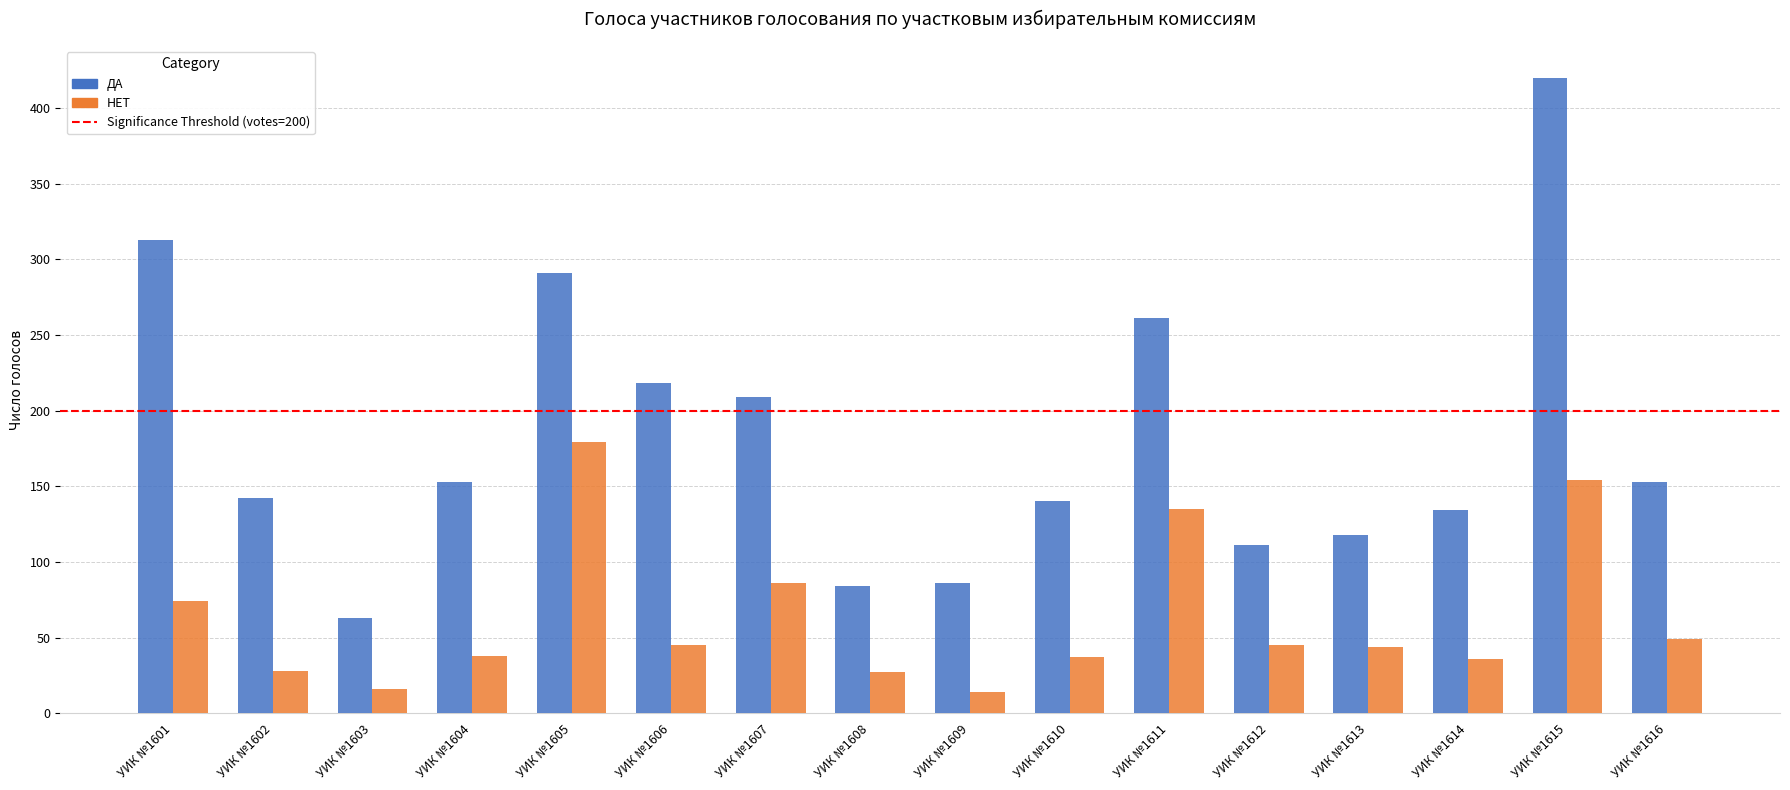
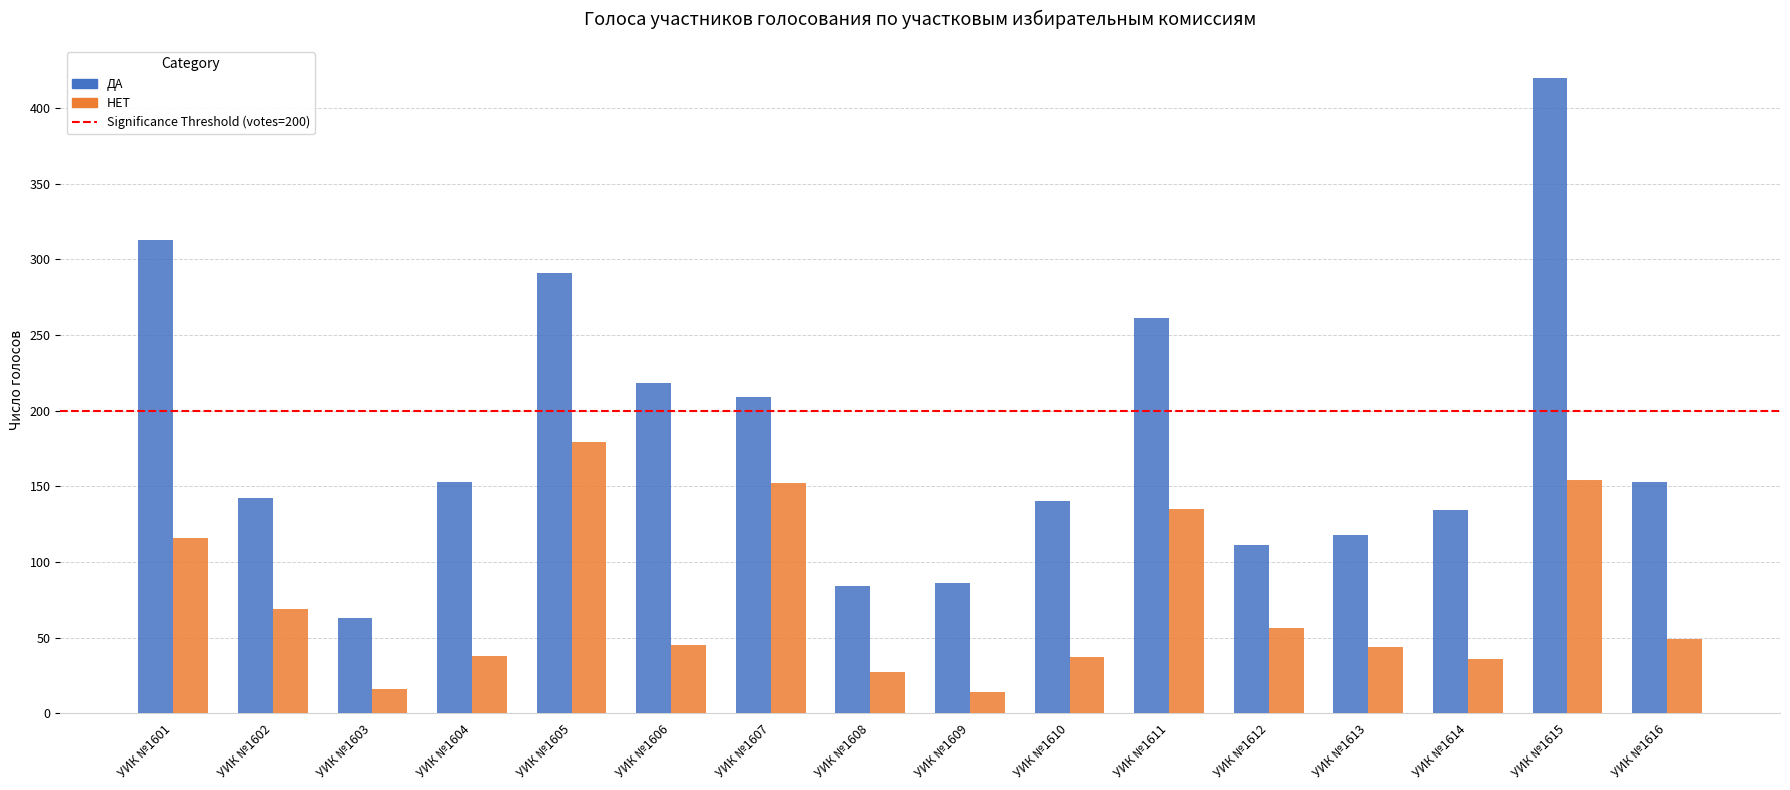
НЕТ, УИК №1601: 74 -> 116
НЕТ, УИК №1602: 28 -> 69
НЕТ, УИК №1607: 86 -> 152
НЕТ, УИК №1612: 45 -> 56
